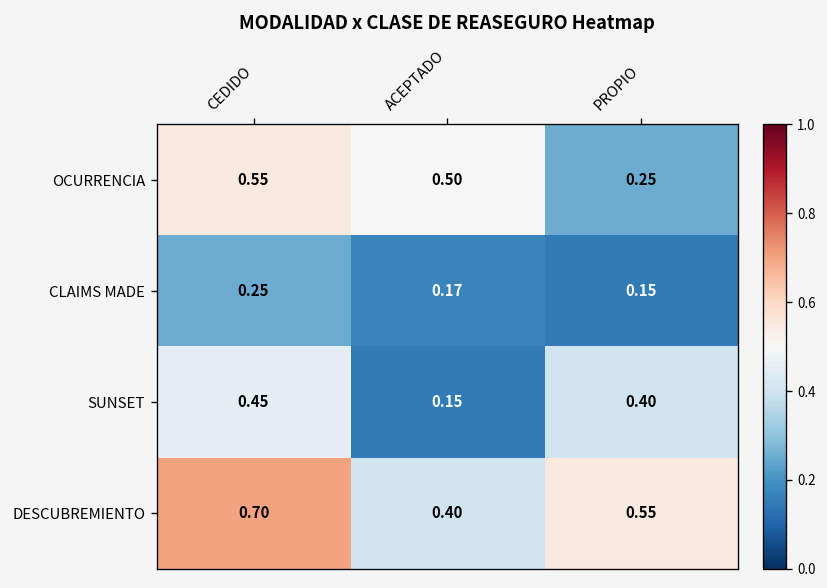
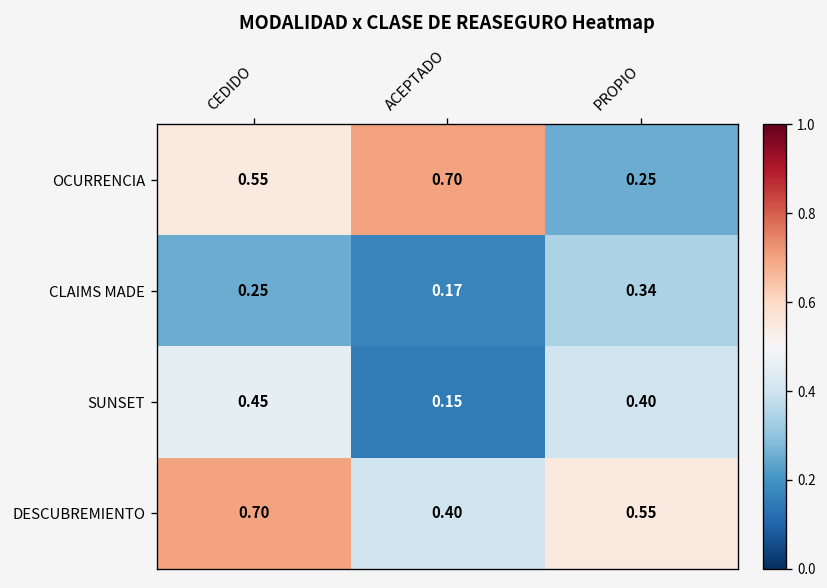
OCURRENCIA, ACEPTADO: 0.50 -> 0.70
CLAIMS MADE, PROPIO: 0.15 -> 0.34
